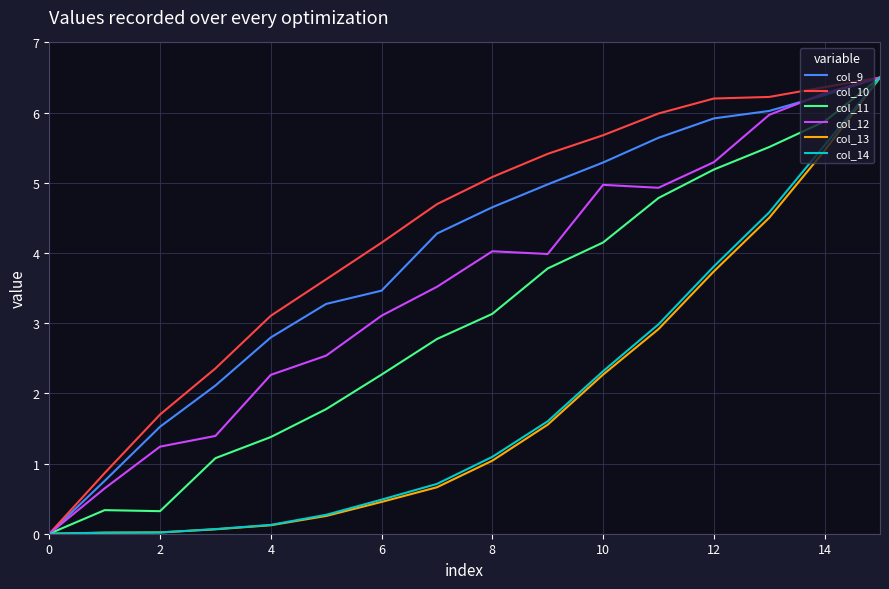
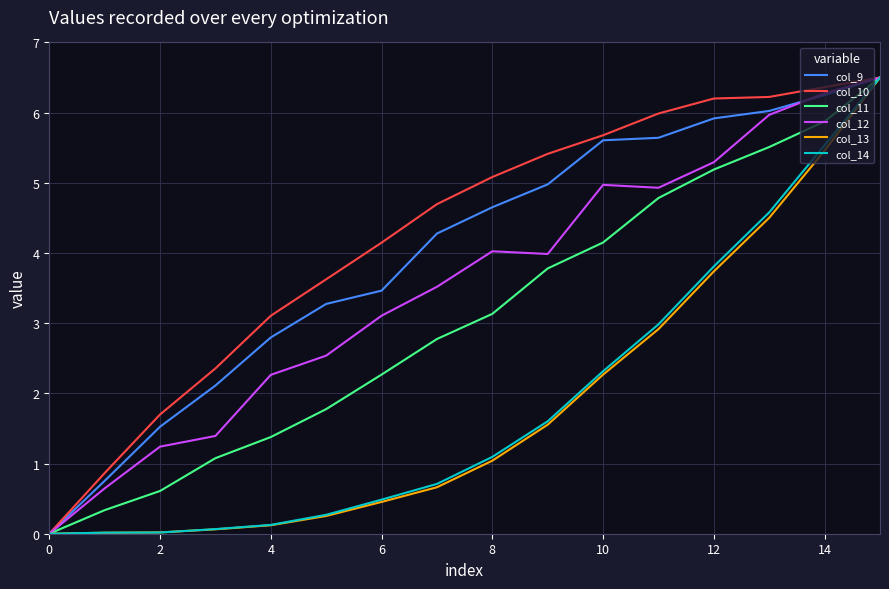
col_11, 2: 0.3 -> 0.6
col_9, 10: 5.3 -> 5.6
